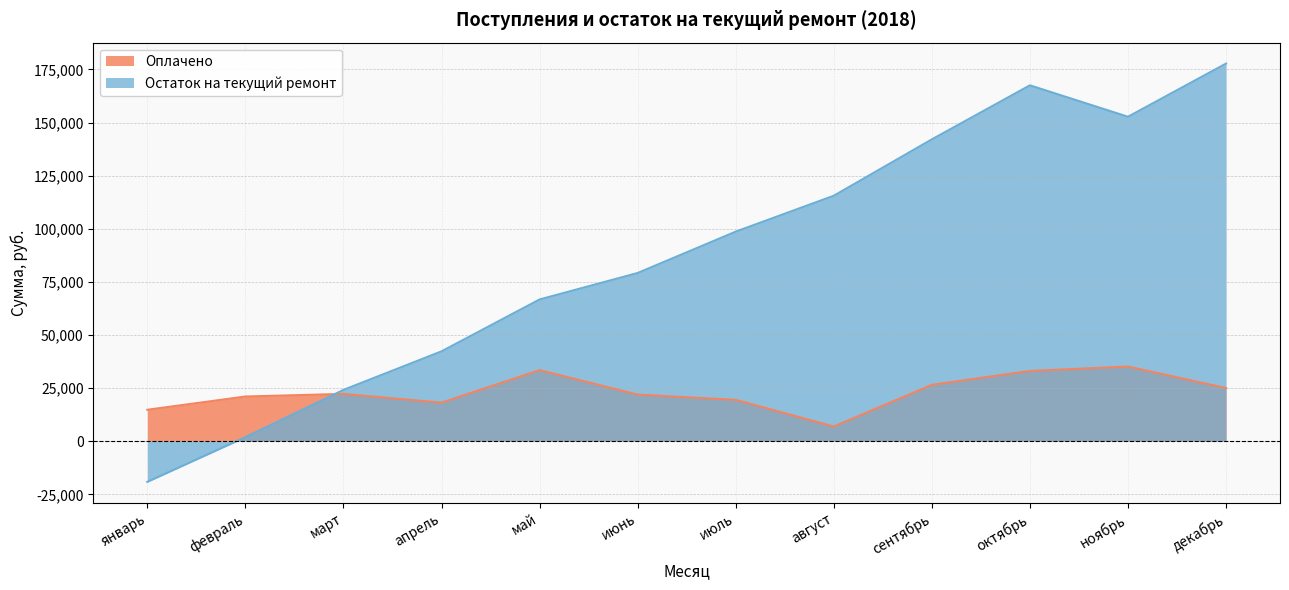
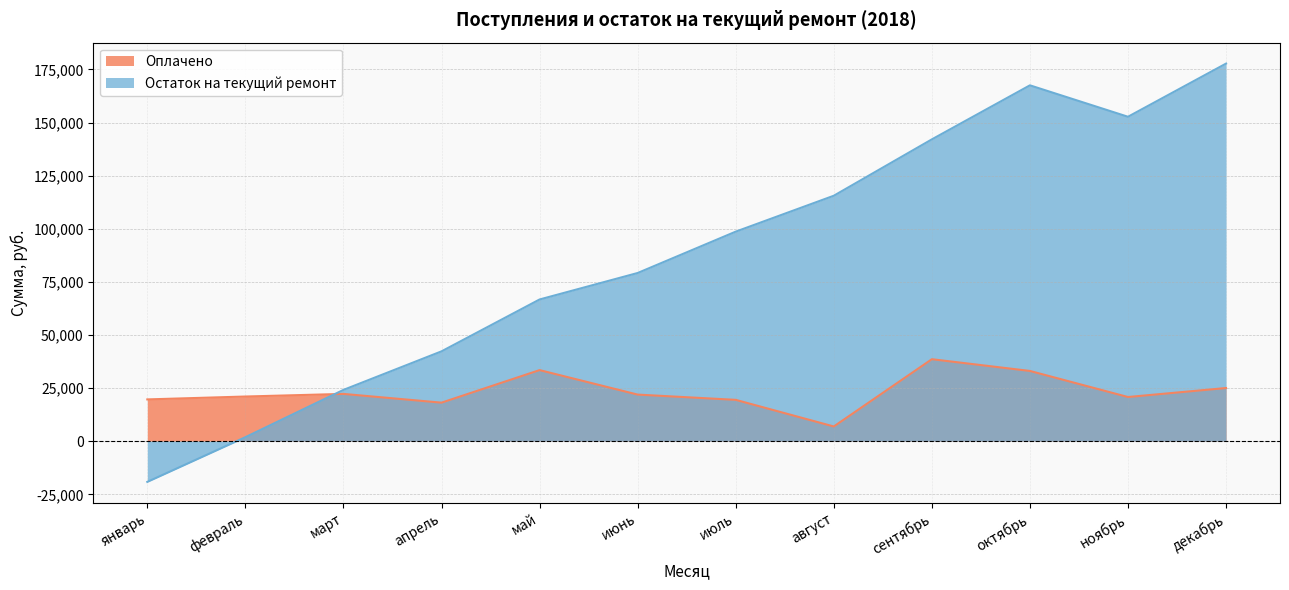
Оплачено, январь: 15,000 -> 20,000
Оплачено, сентябрь: 27,000 -> 39,000
Оплачено, ноябрь: 35,000 -> 21,000
